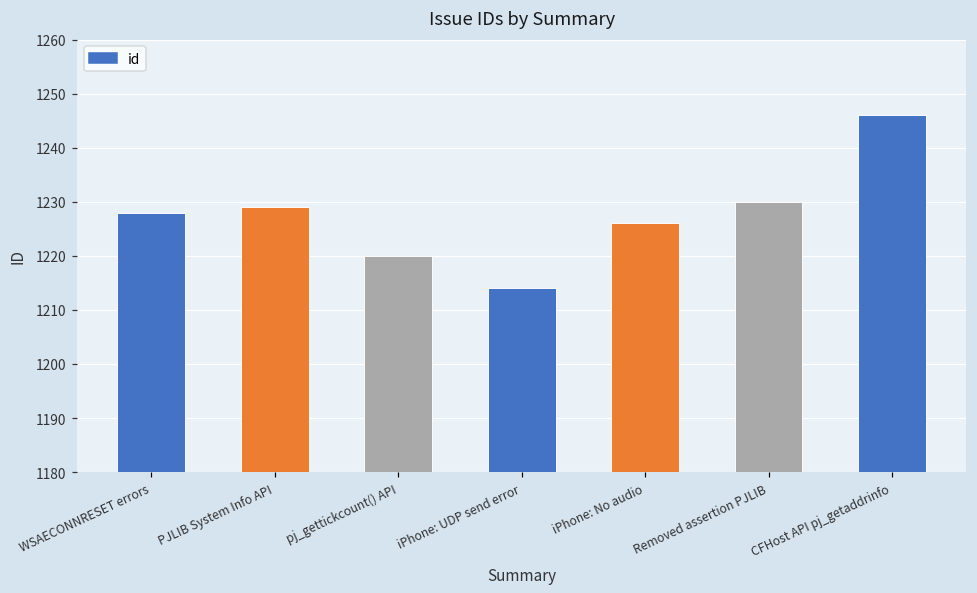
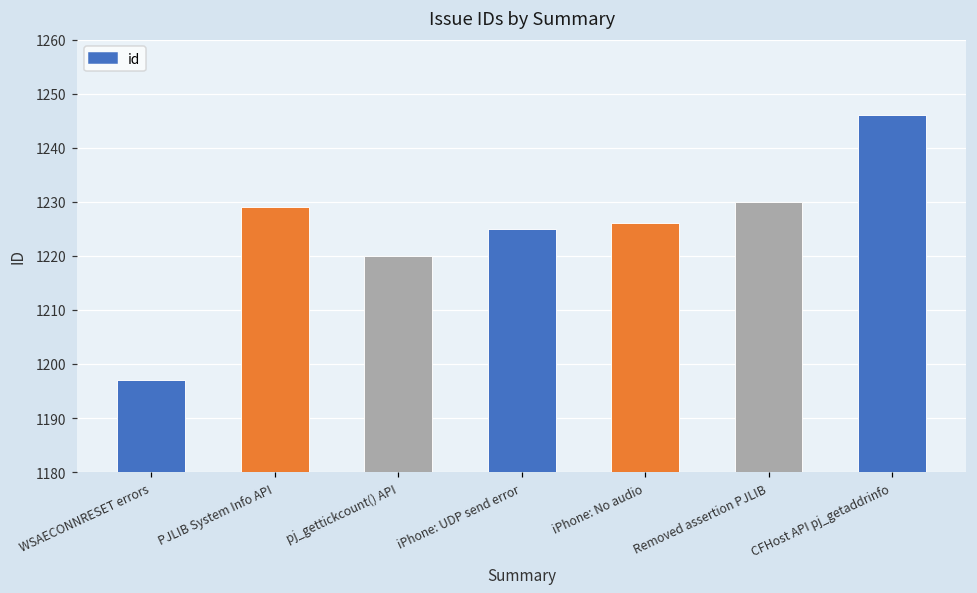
WSAECONNRESET errors: 1228 -> 1197
iPhone: UDP send error: 1214 -> 1225
